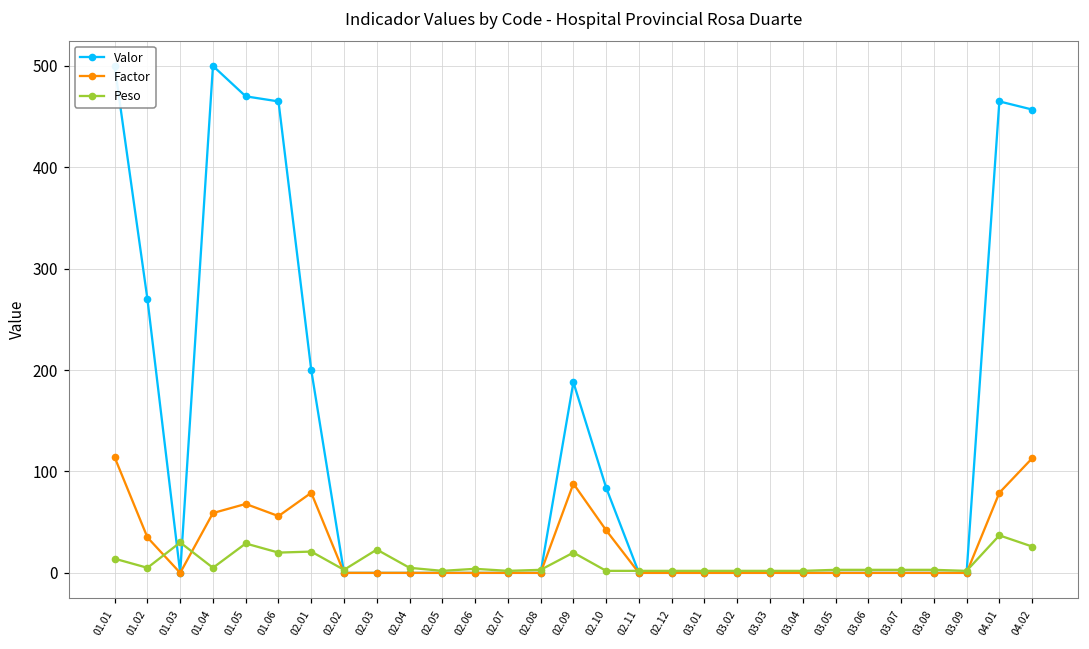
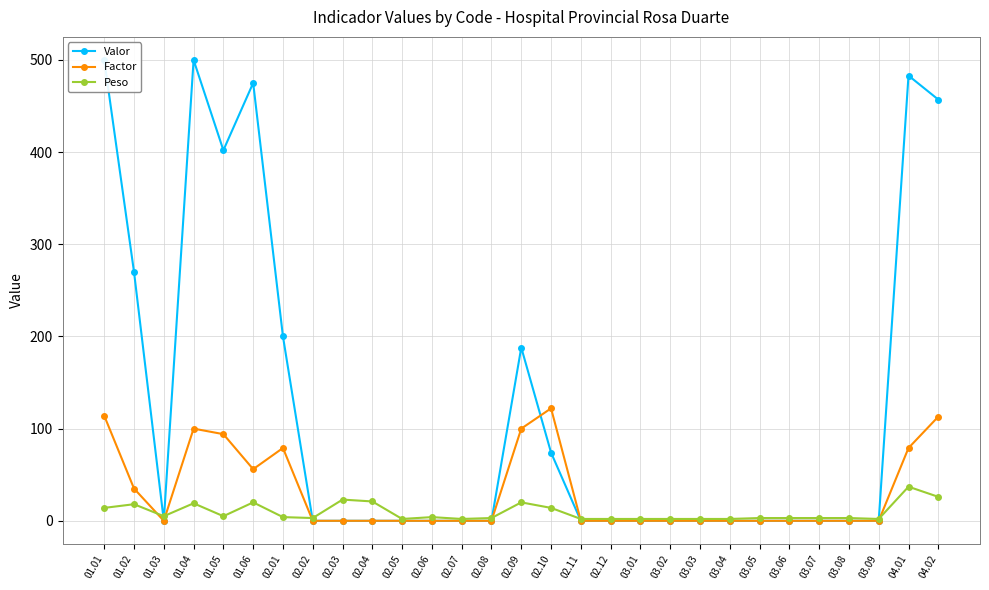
Peso, 01.02: 10 -> 20
Peso, 01.03: 30 -> 10
Factor, 01.04: 60 -> 100
Peso, 01.04: 10 -> 20
Valor, 01.05: 470 -> 400
Factor, 01.05: 70 -> 90
Peso, 01.05: 30 -> 10
Valor, 01.06: 470 -> 480
Peso, 02.01: 20 -> 0
Peso, 02.04: 10 -> 20
Factor, 02.09: 90 -> 100
Valor, 02.10: 80 -> 70
Factor, 02.10: 40 -> 120
Peso, 02.10: 0 -> 10
Valor, 04.01: 470 -> 480
